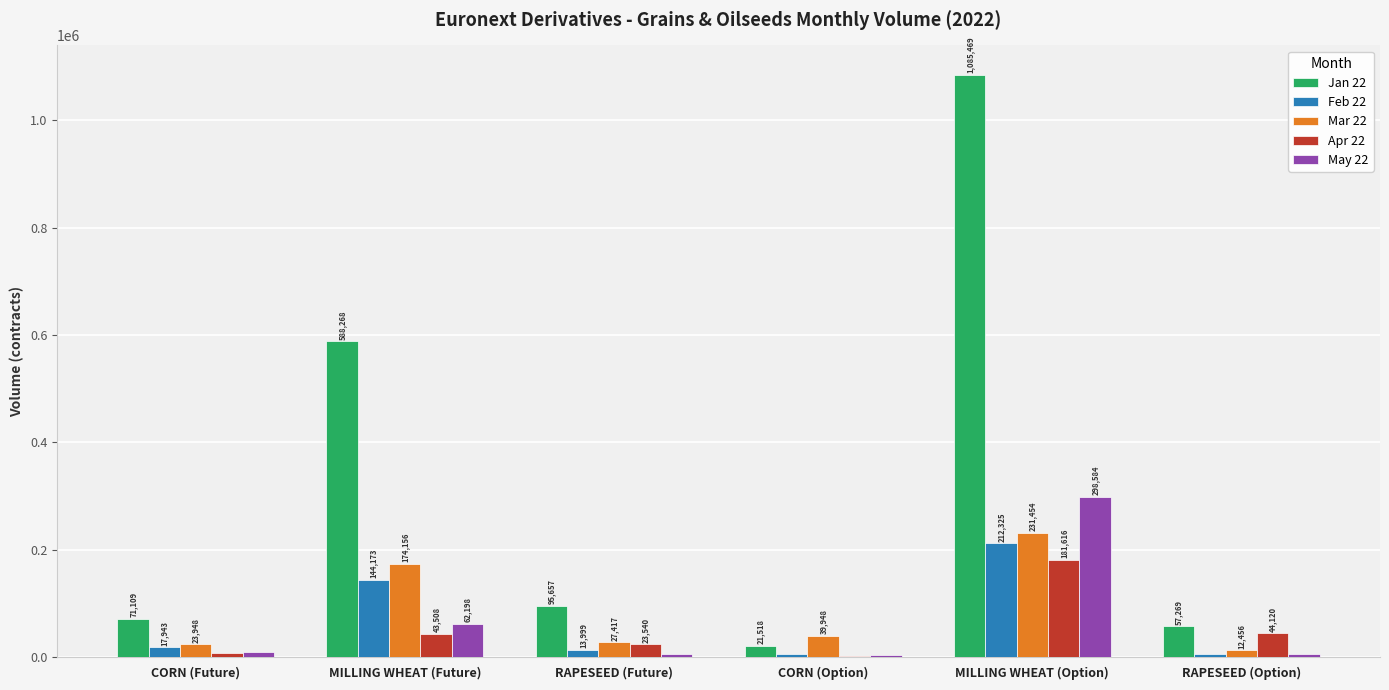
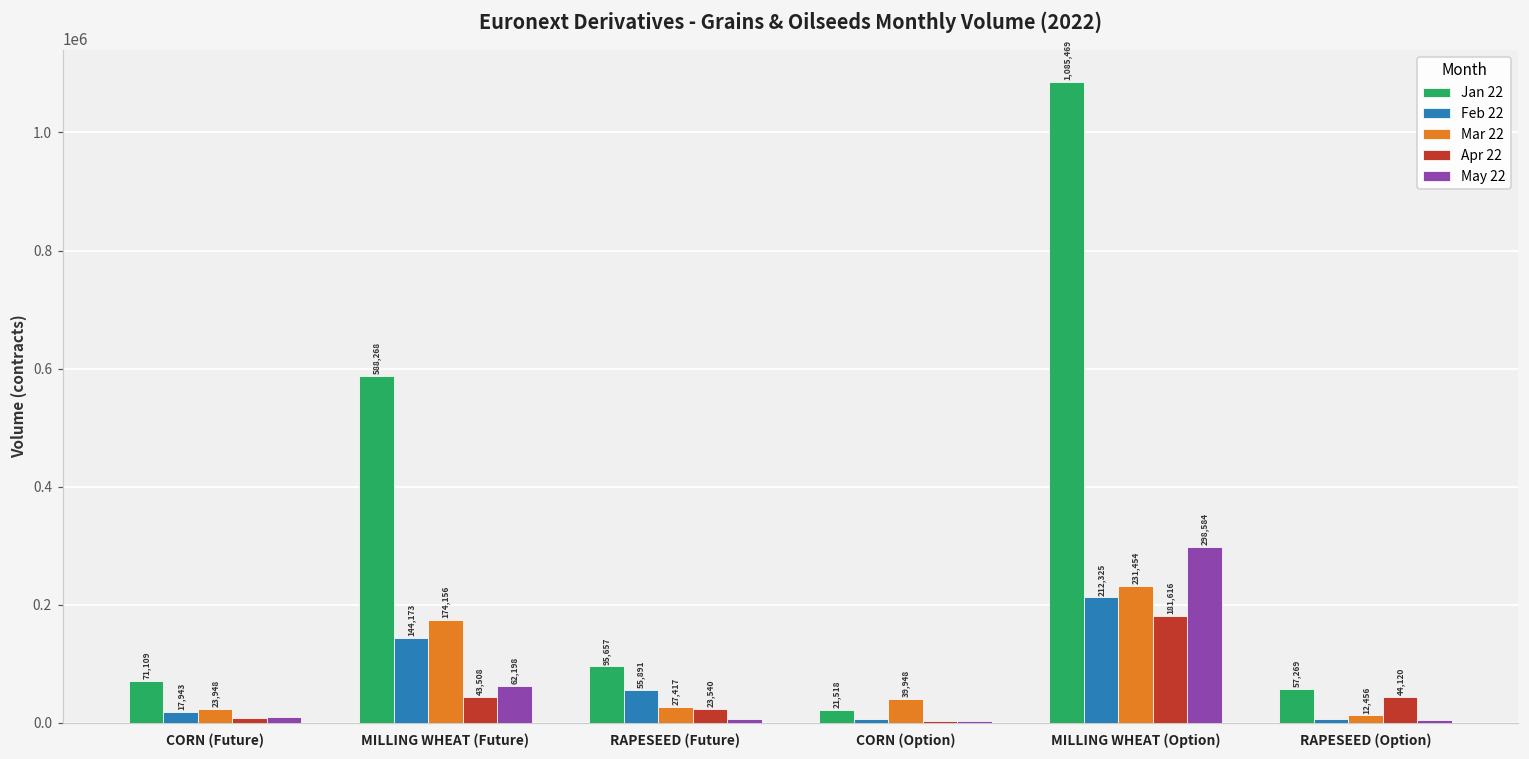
Feb 22, RAPESEED (Future): 13,999 -> 55,891
